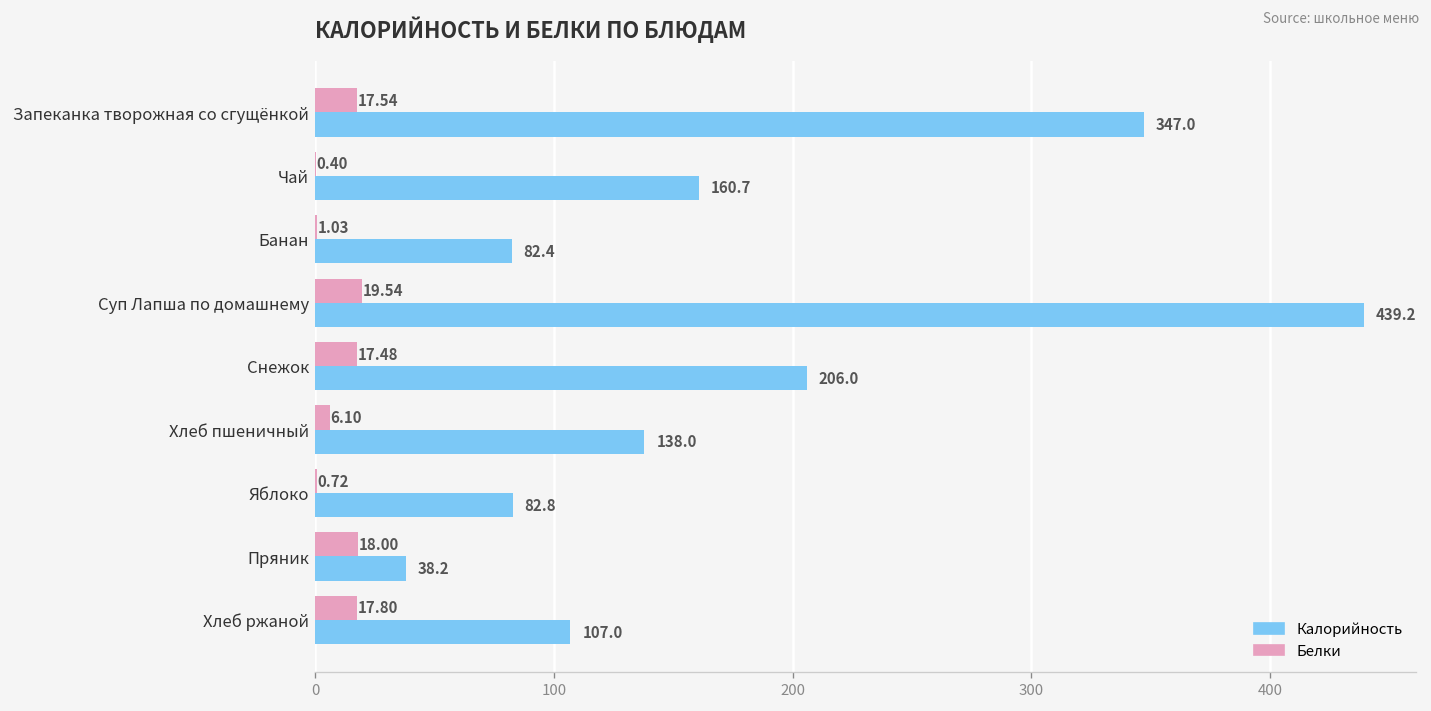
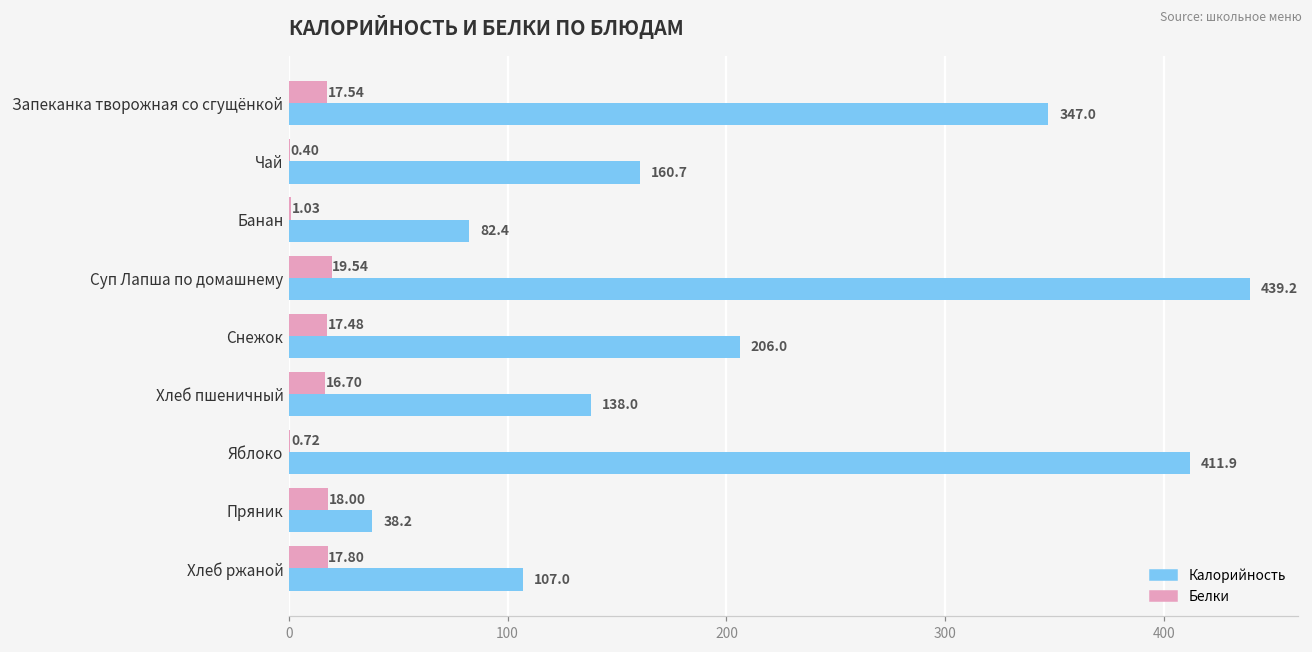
Белки, Хлеб пшеничный: 6.10 -> 16.70
Калорийность, Яблоко: 82.8 -> 411.9
